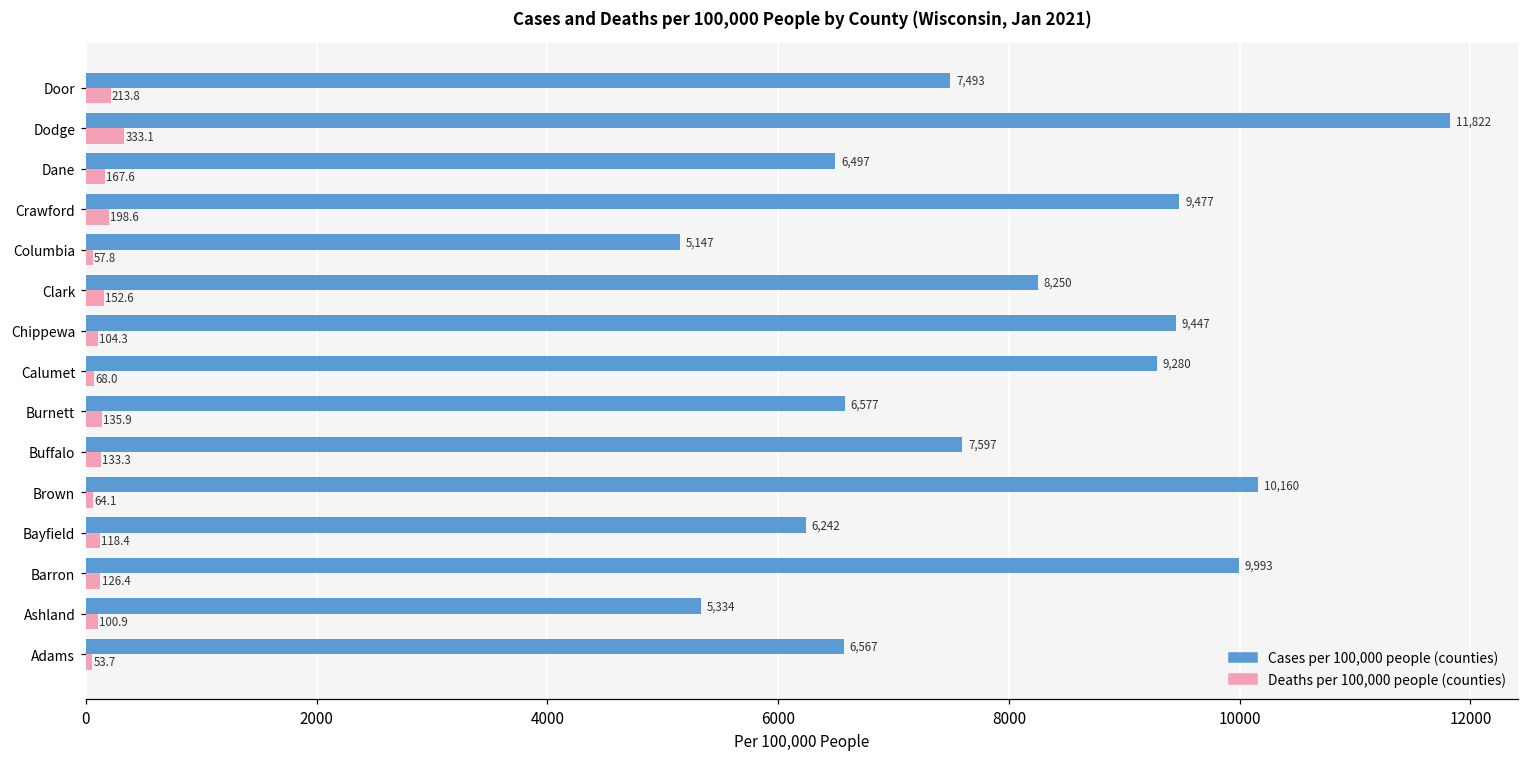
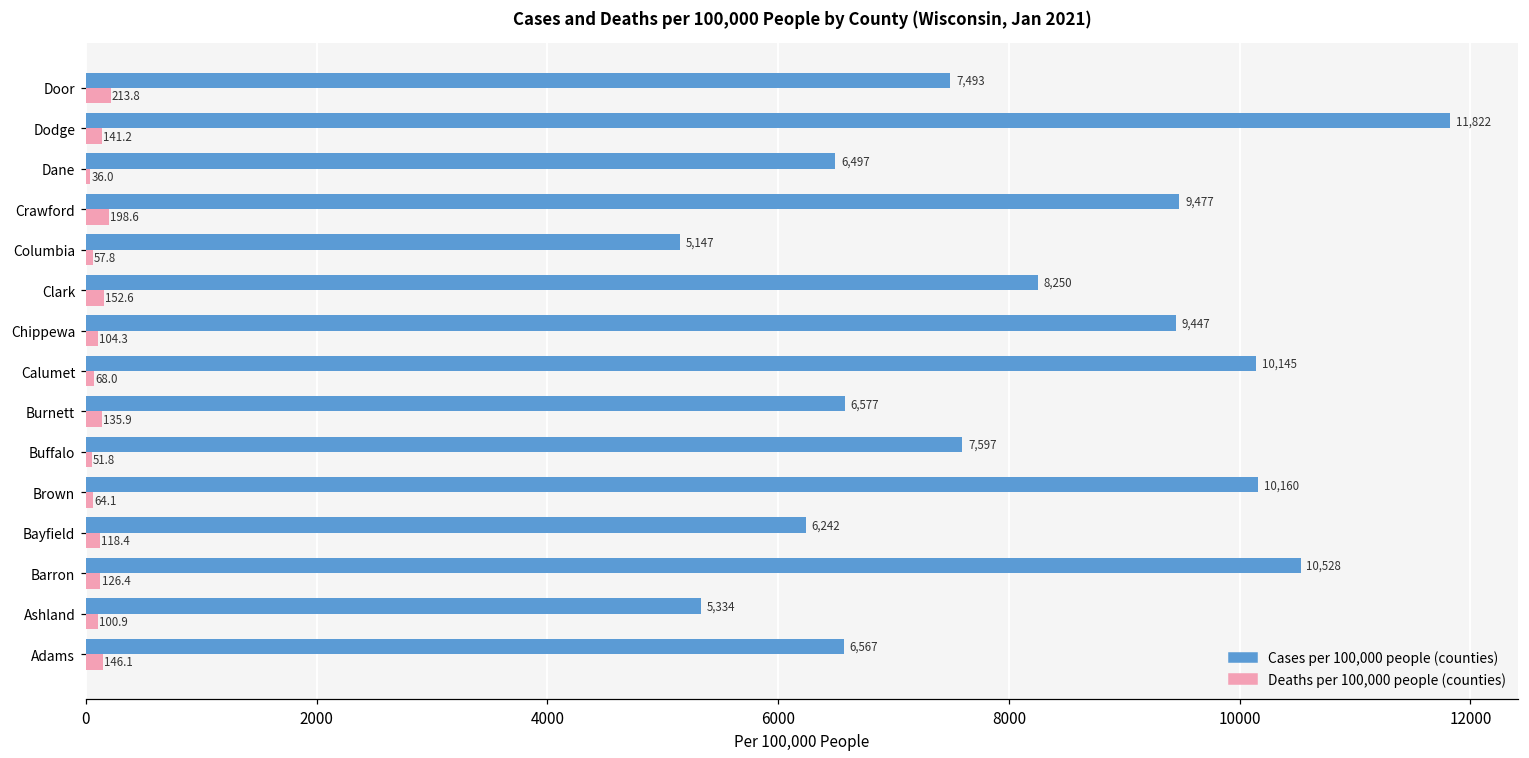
Deaths per 100,000 people (counties), Dodge: 333.1 -> 141.2
Deaths per 100,000 people (counties), Dane: 167.6 -> 36.0
Cases per 100,000 people (counties), Calumet: 9,280 -> 10,145
Deaths per 100,000 people (counties), Buffalo: 133.3 -> 51.8
Cases per 100,000 people (counties), Barron: 9,993 -> 10,528
Deaths per 100,000 people (counties), Adams: 53.7 -> 146.1
